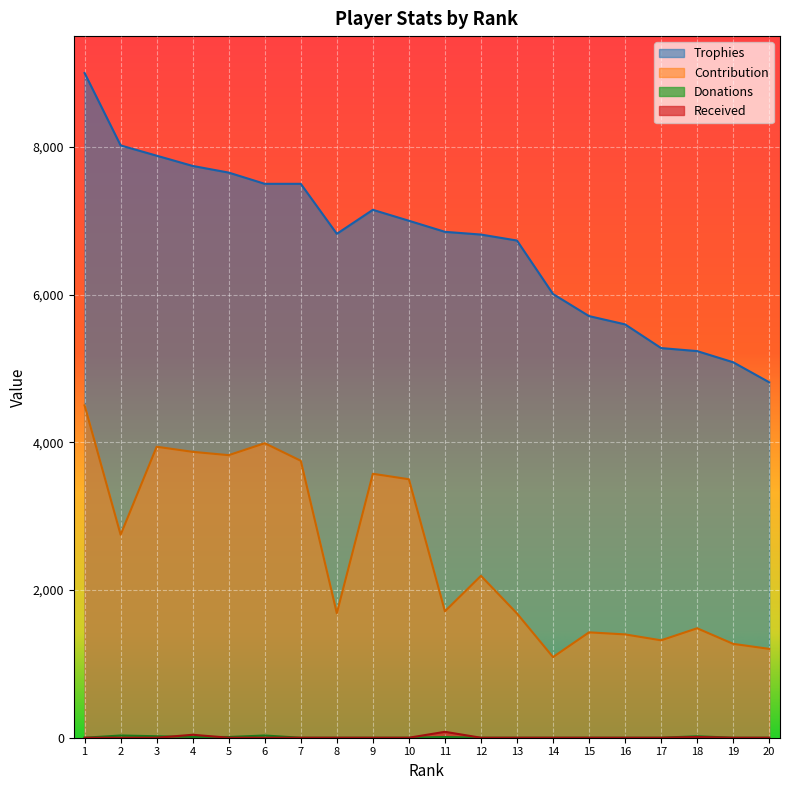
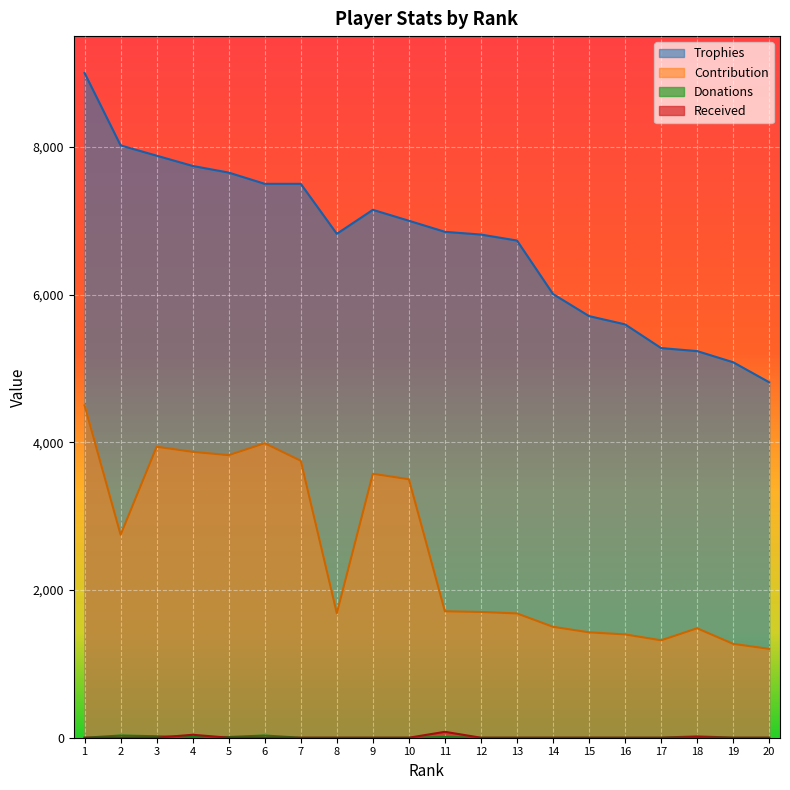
Contribution, 12: 2,200 -> 1,700
Contribution, 14: 1,100 -> 1,500
